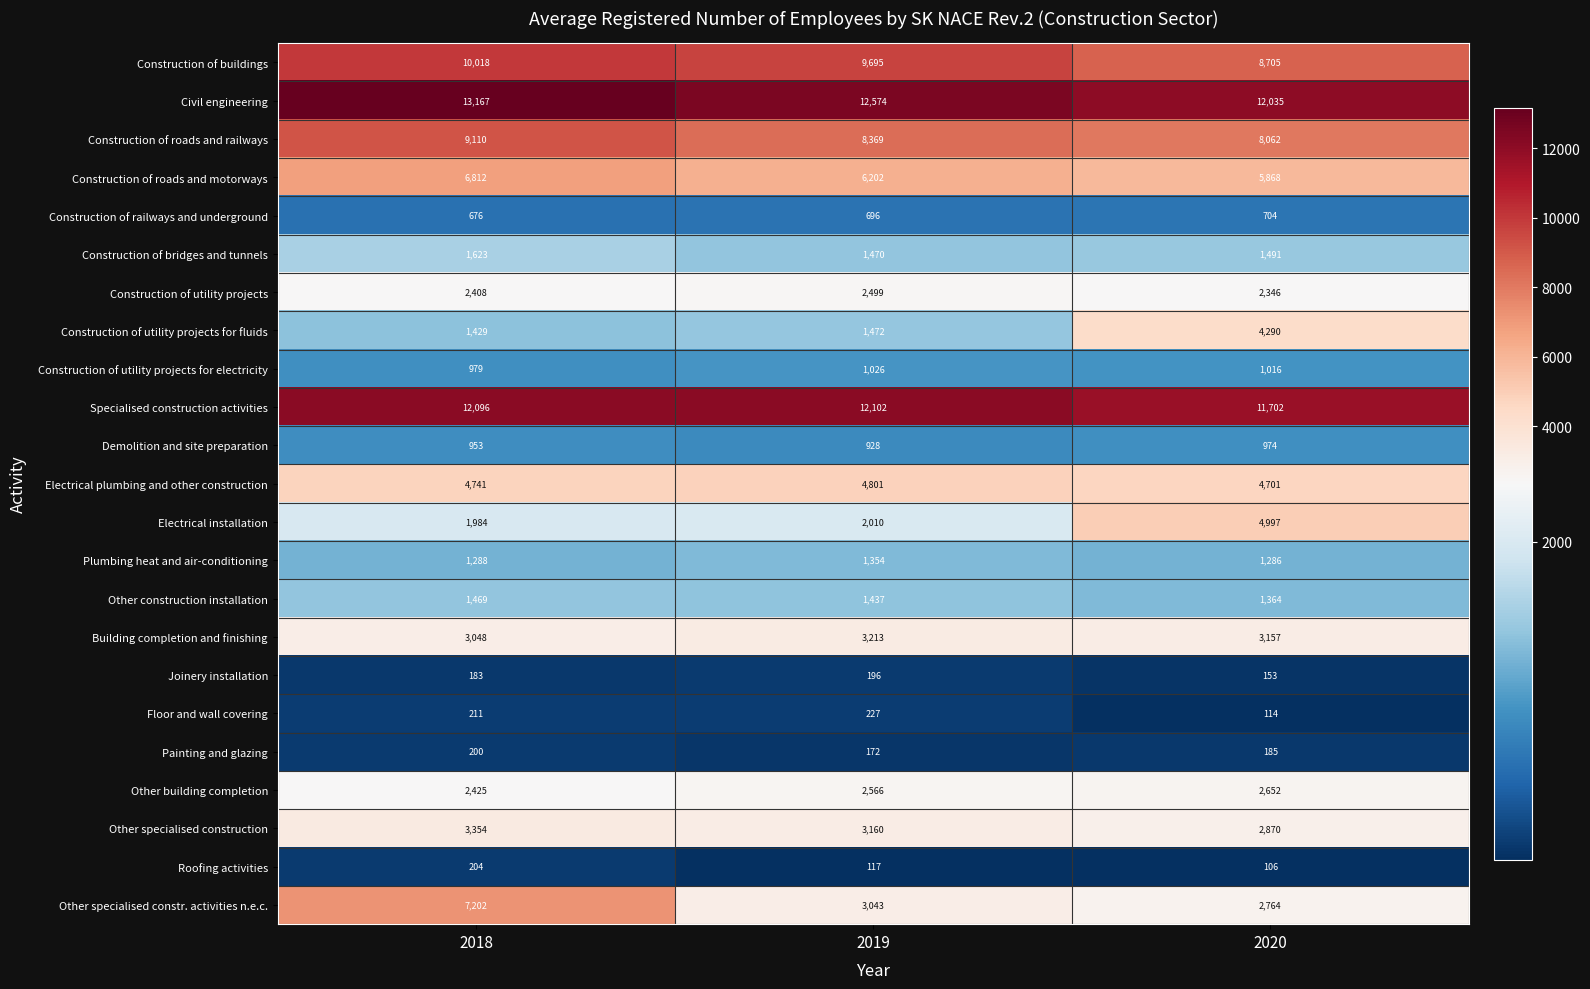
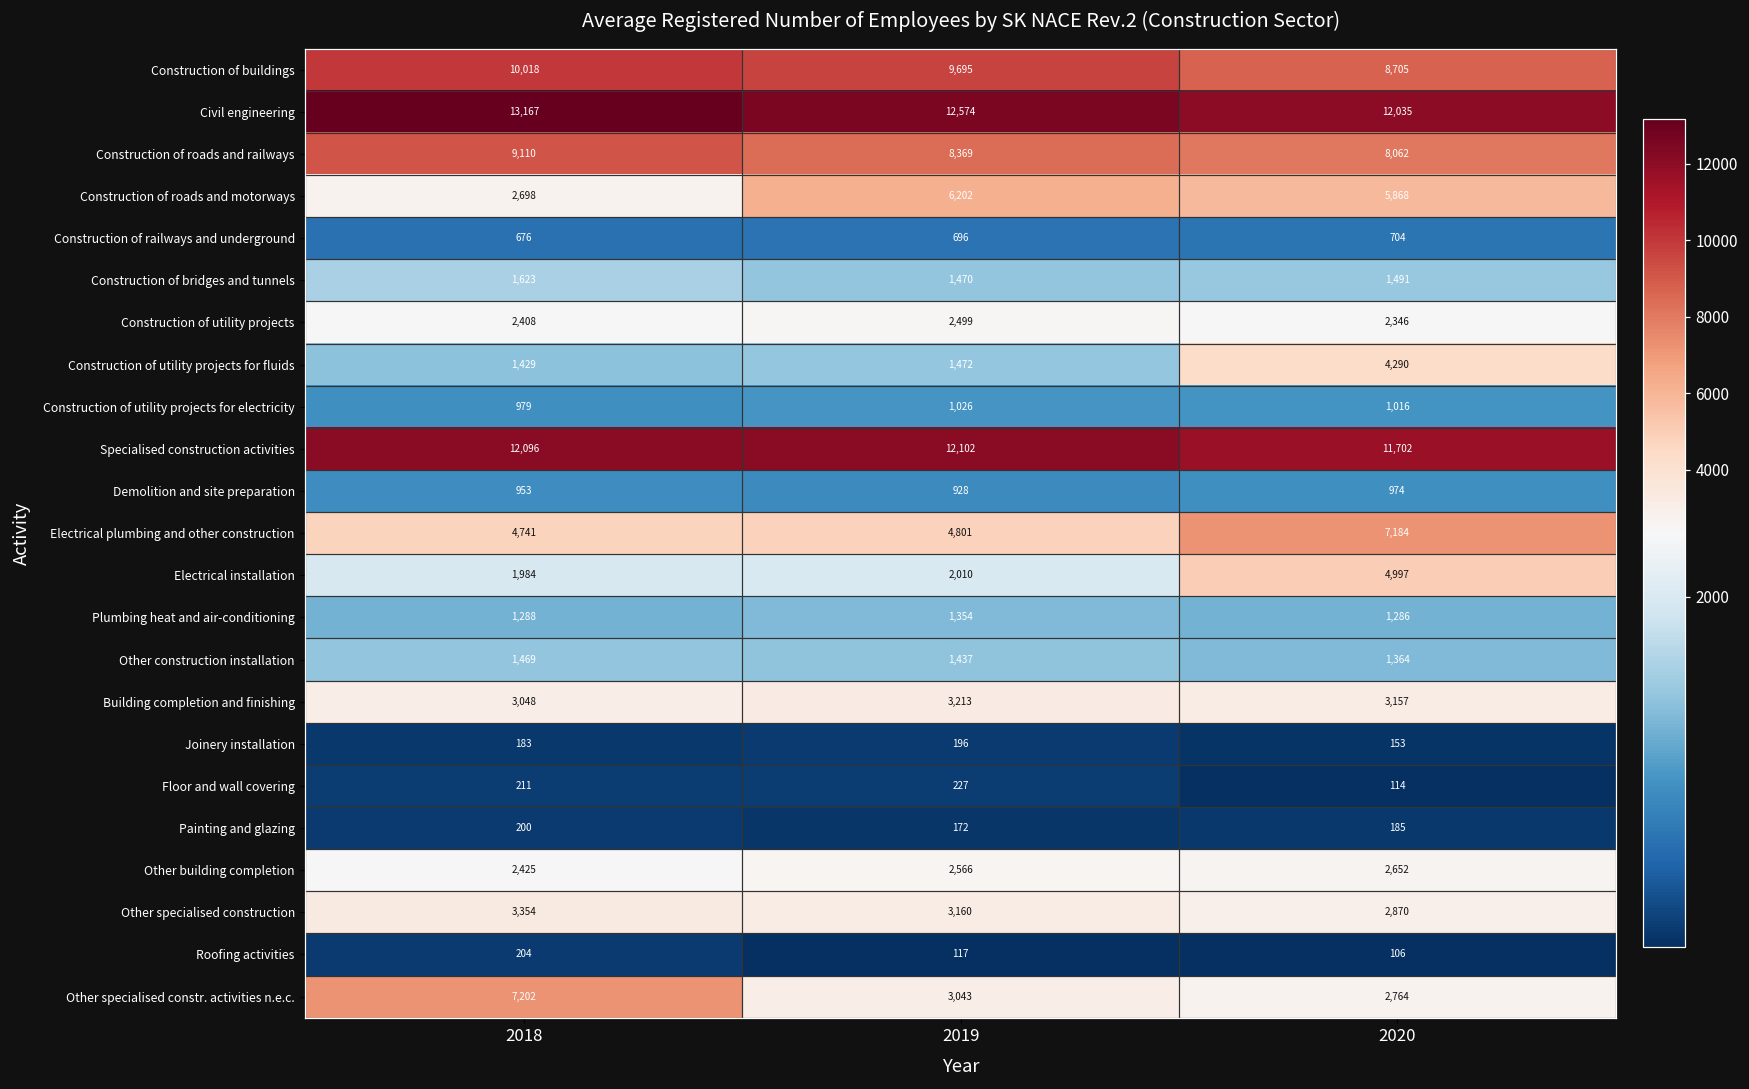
Construction of roads and motorways, 2018: 6,812 -> 2,698
Electrical plumbing and other construction, 2020: 4,701 -> 7,184
